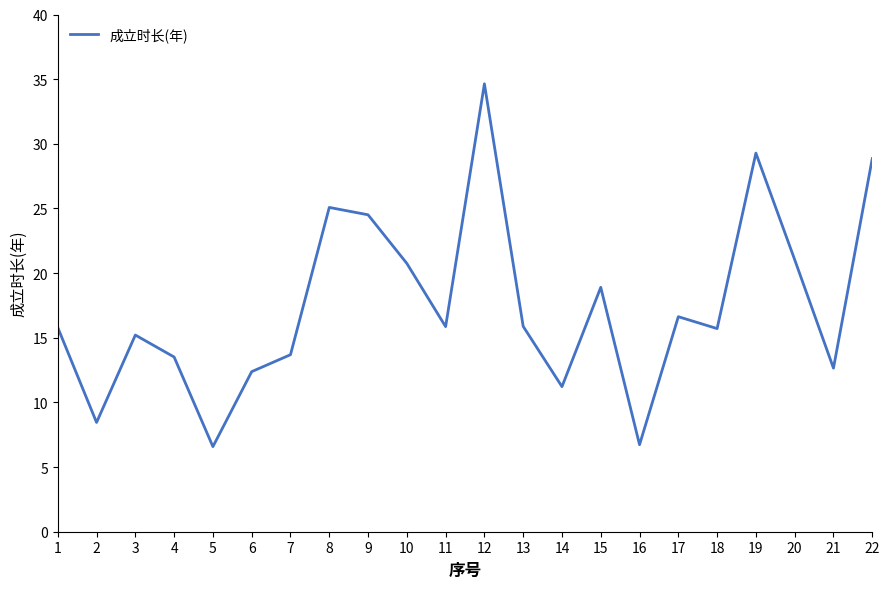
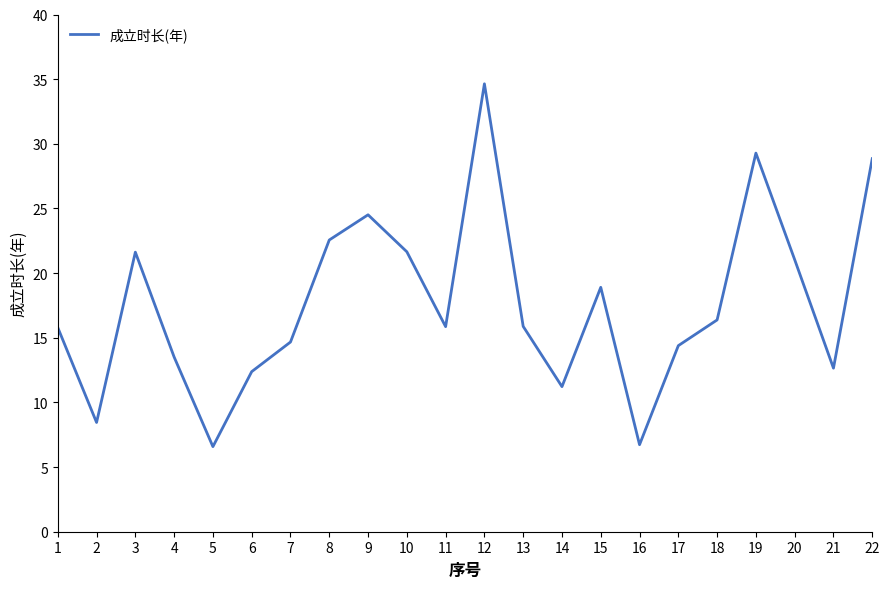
3: 15.2 -> 21.6
7: 13.7 -> 14.7
8: 25.1 -> 22.6
10: 20.8 -> 21.7
17: 16.6 -> 14.4
18: 15.7 -> 16.4
